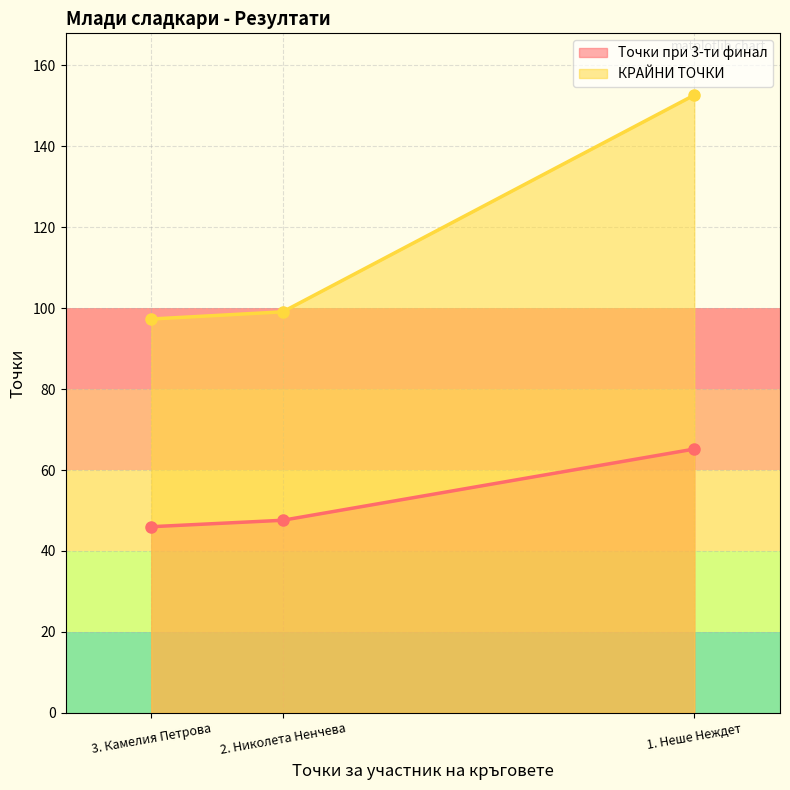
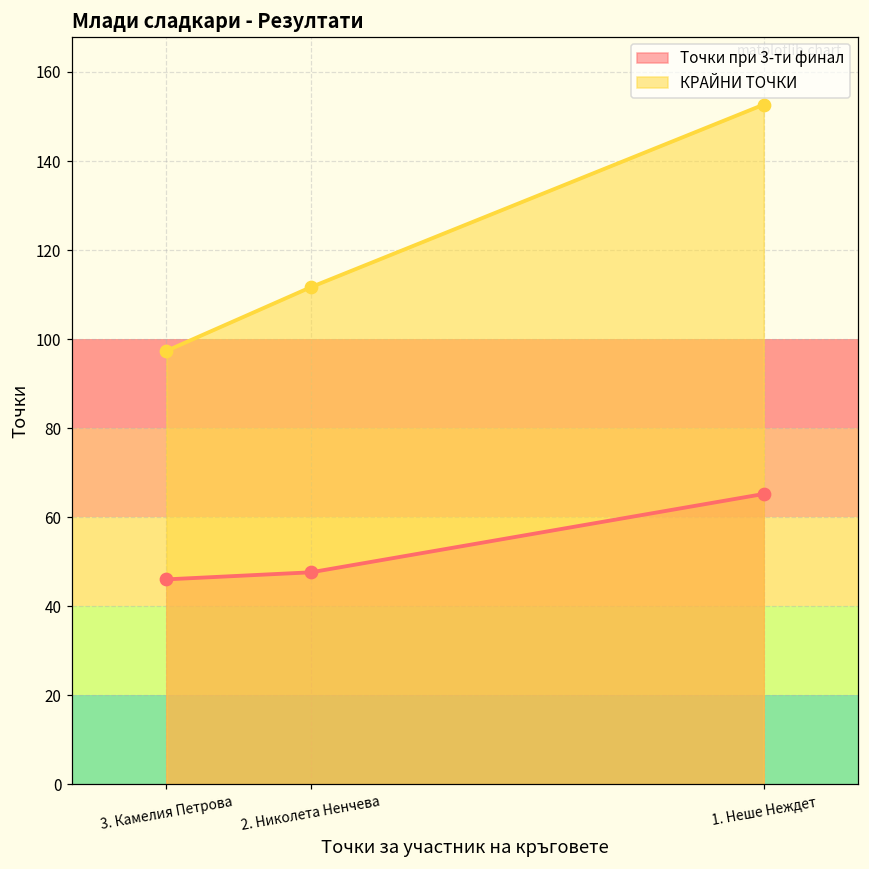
КРАЙНИ ТОЧКИ, 2. Николета Ненчева: 99 -> 112
